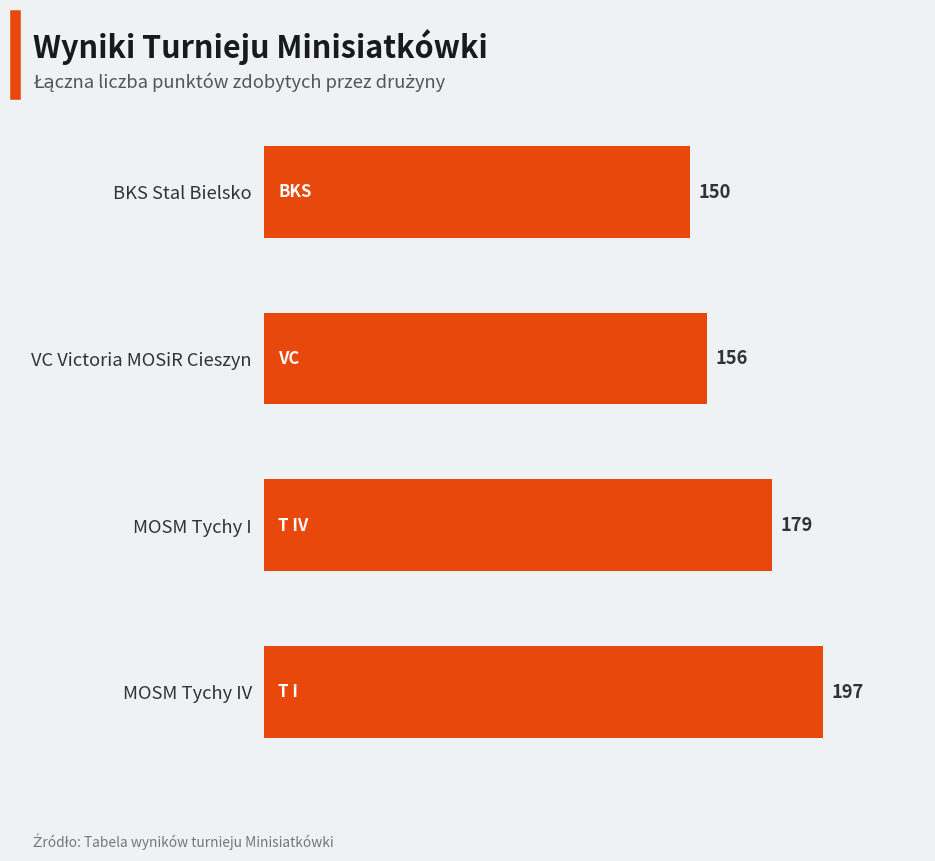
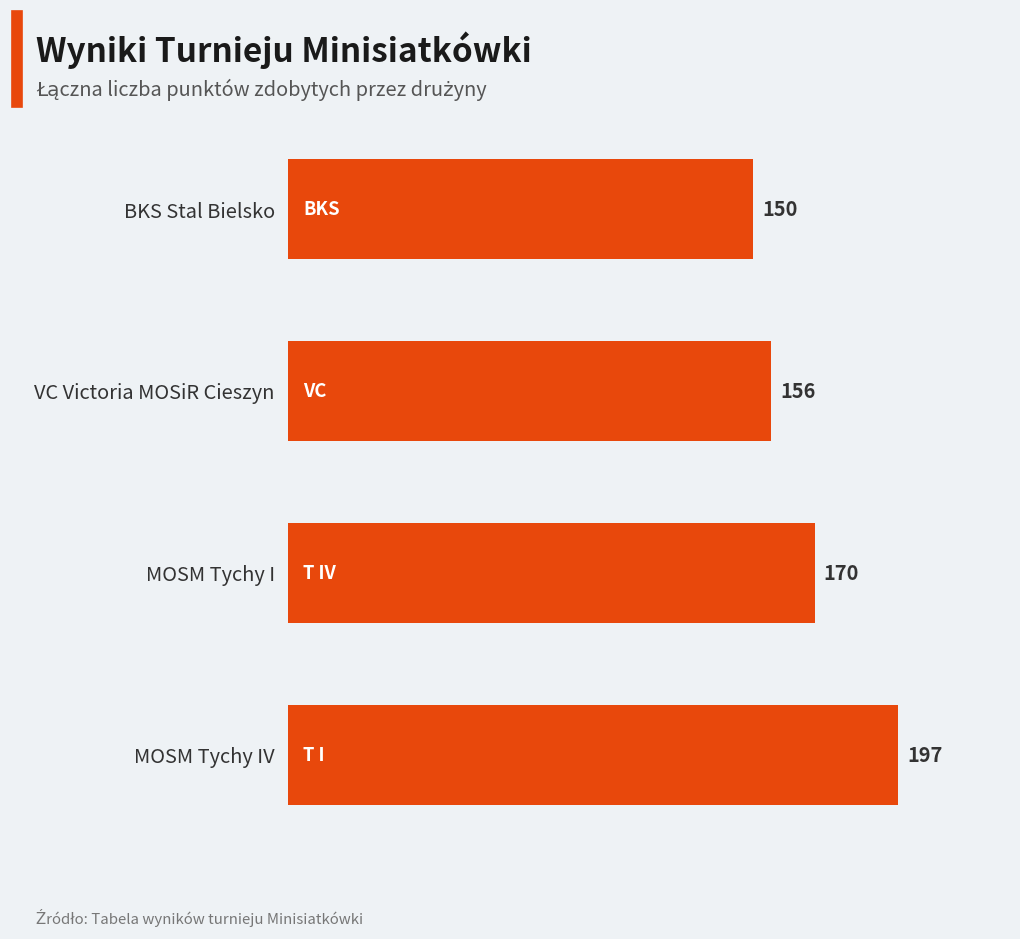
MOSM Tychy I: 179 -> 170
